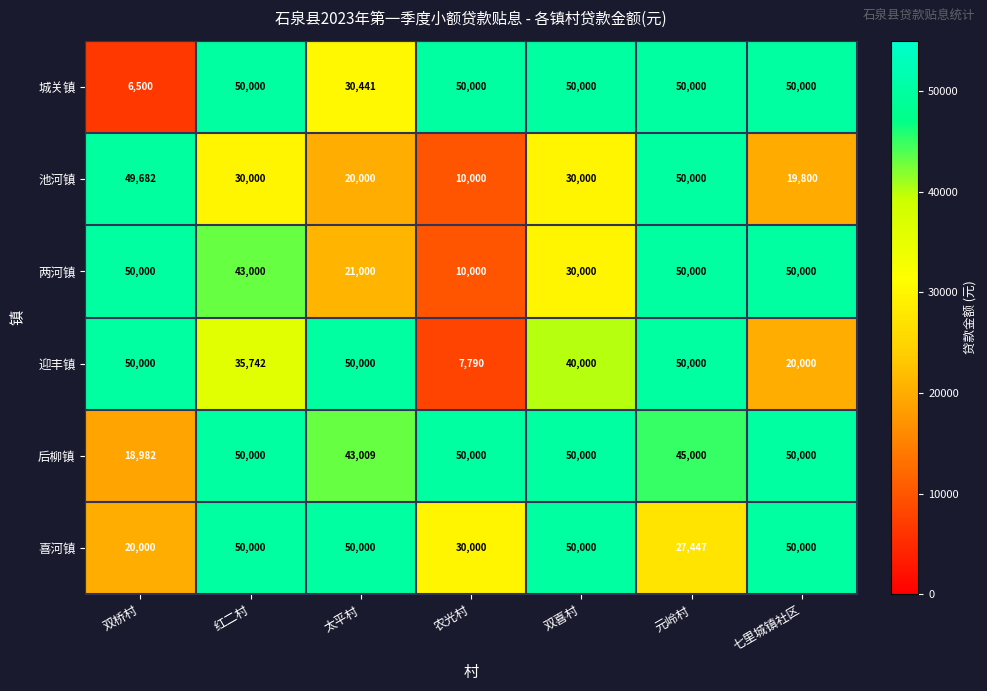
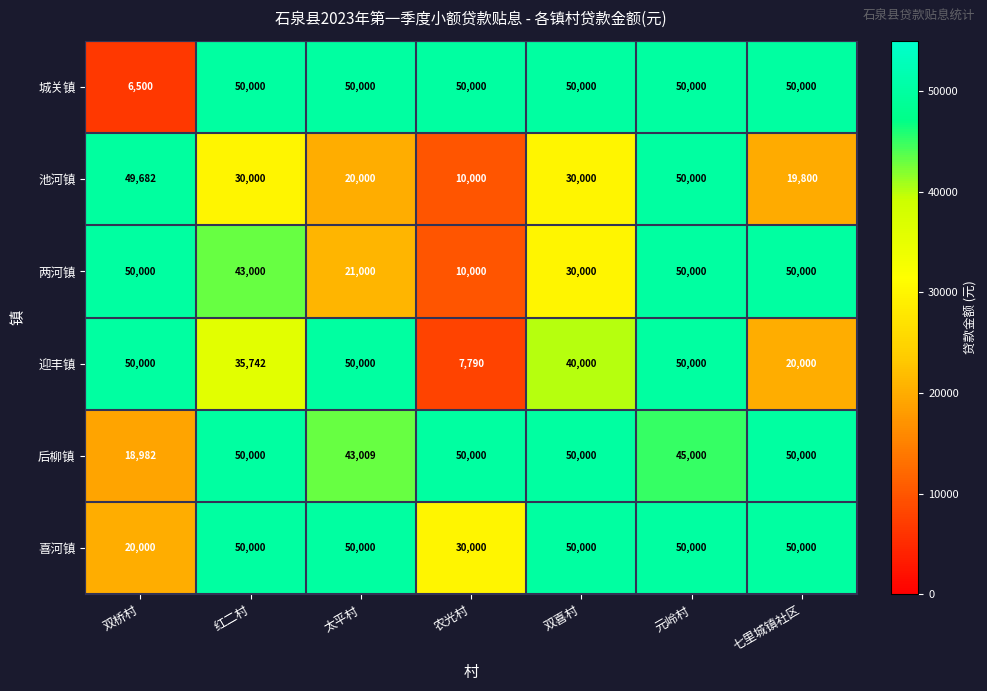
城关镇, 太平村: 30,441 -> 50,000
喜河镇, 元岭村: 27,447 -> 50,000
